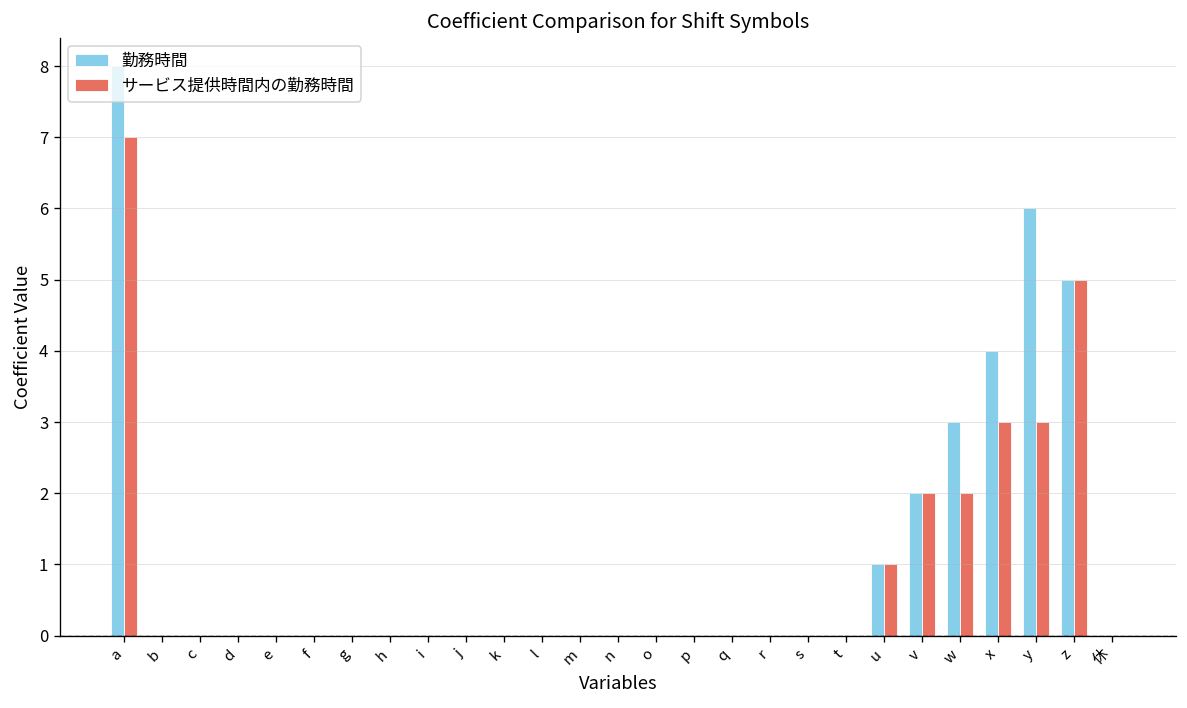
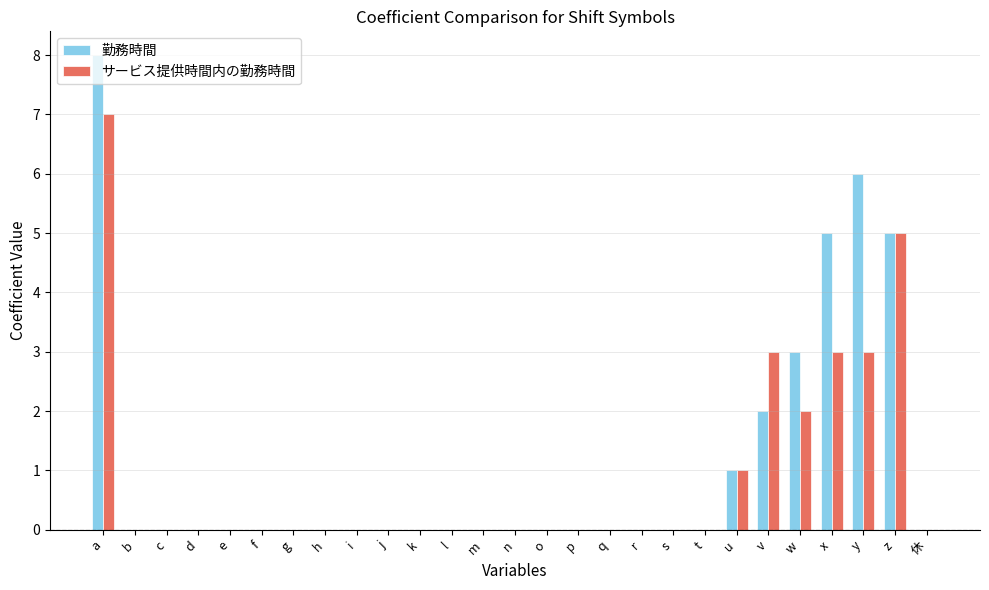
サービス提供時間内の勤務時間, v: 2 -> 3
勤務時間, x: 4 -> 5
